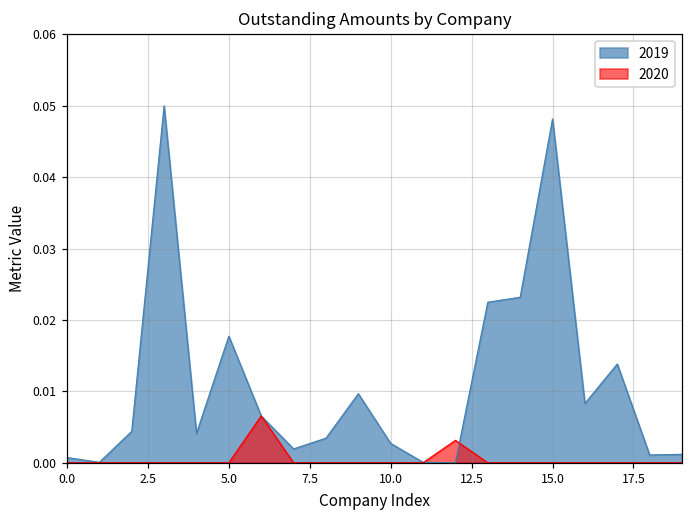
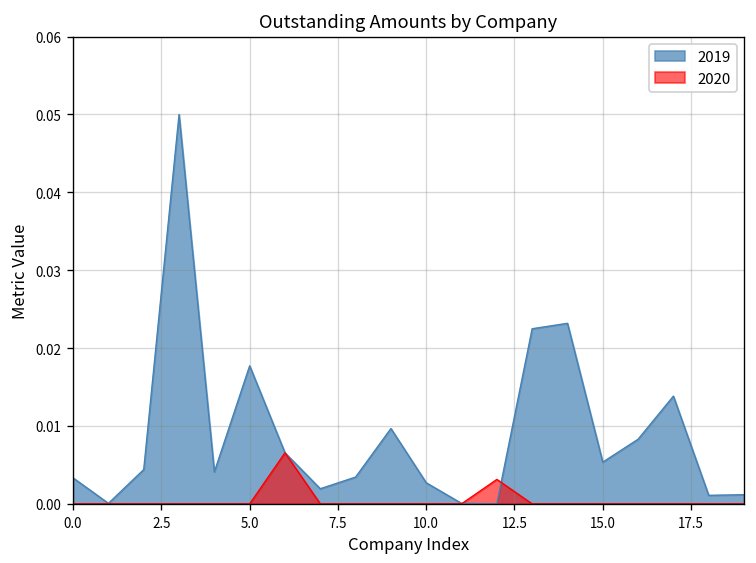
2019, 0.0: 0.001 -> 0.003
2019, 15.0: 0.048 -> 0.005
